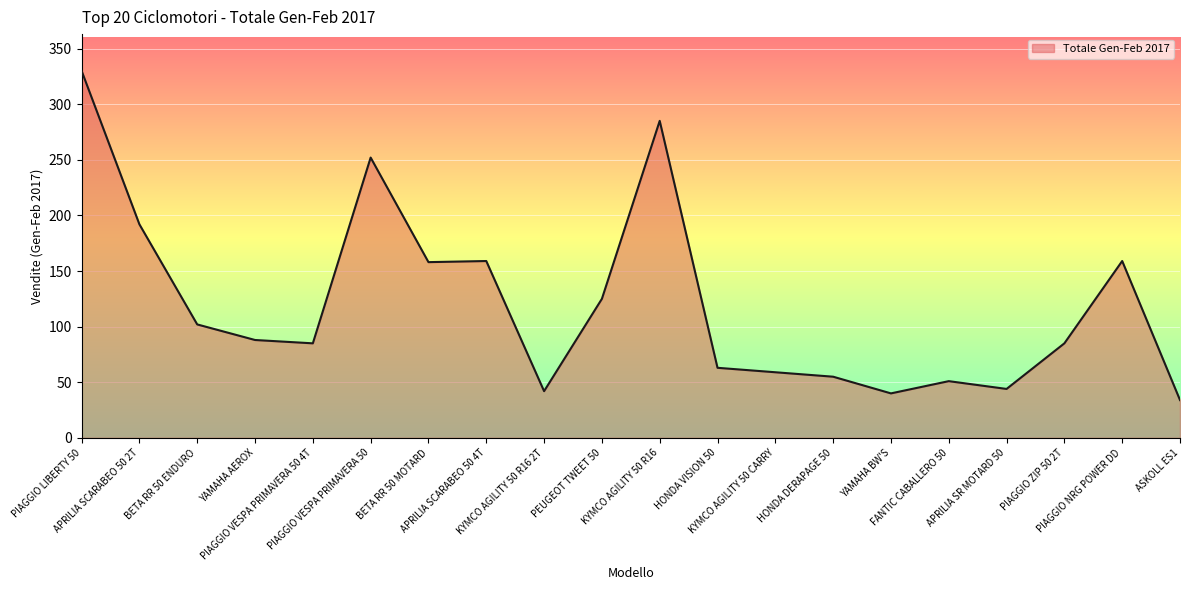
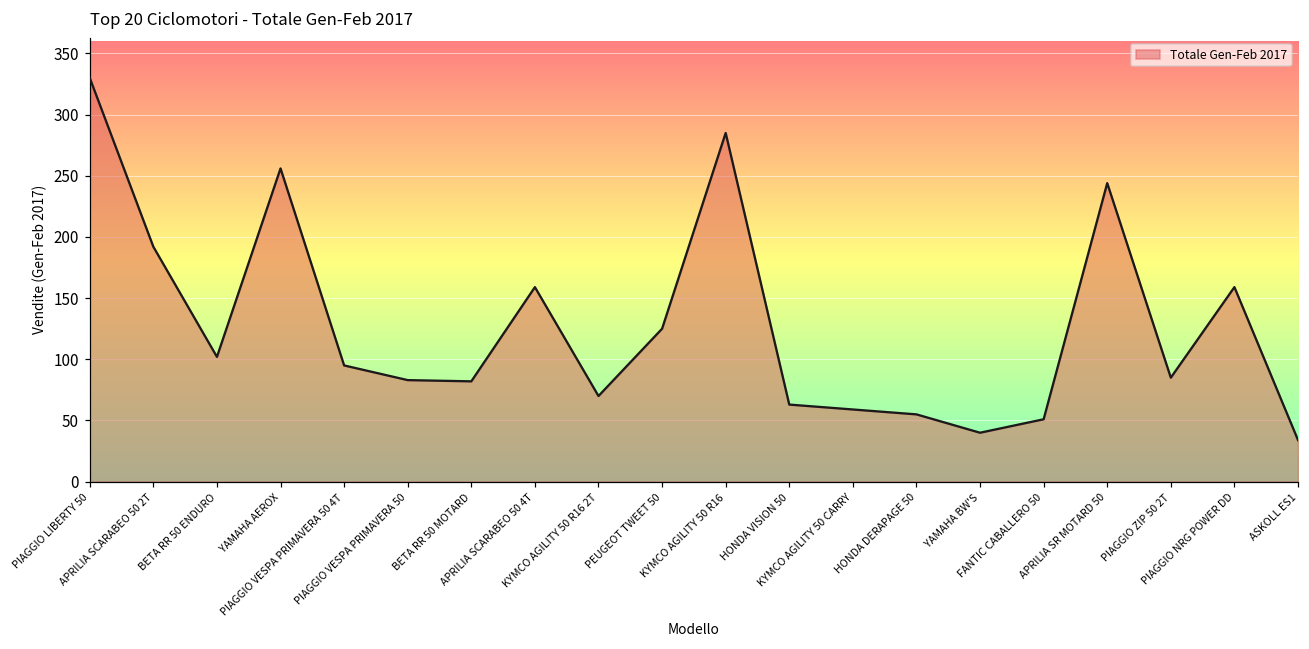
YAMAHA AEROX: 88 -> 256
PIAGGIO VESPA PRIMAVERA 50 4T: 85 -> 95
PIAGGIO VESPA PRIMAVERA 50: 252 -> 83
BETA RR 50 MOTARD: 158 -> 82
KYMCO AGILITY 50 R16 2T: 42 -> 70
APRILIA SR MOTARD 50: 44 -> 244
